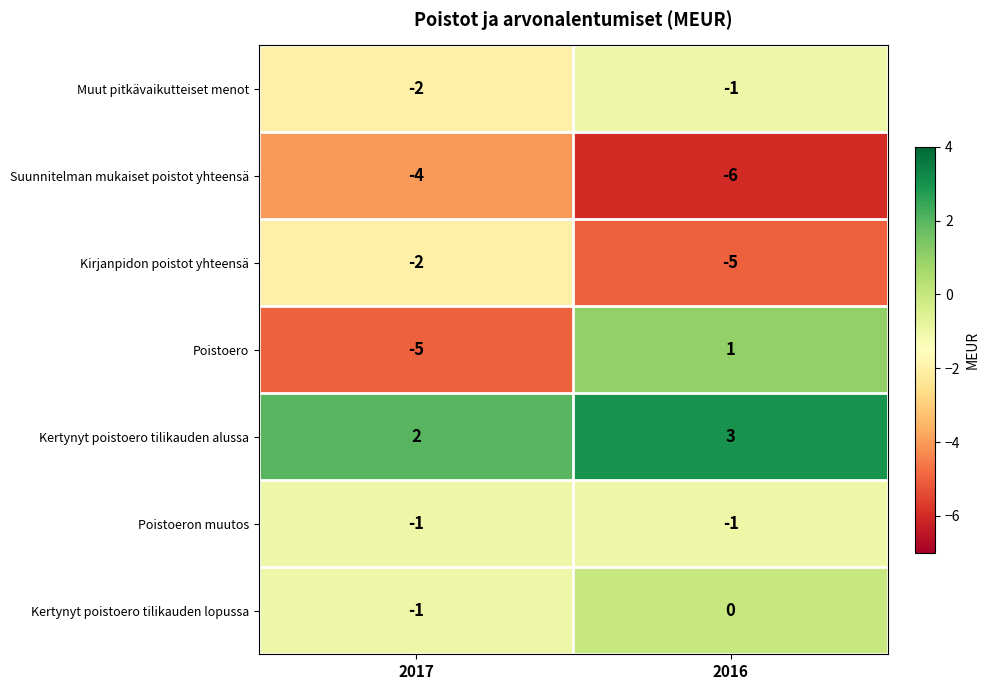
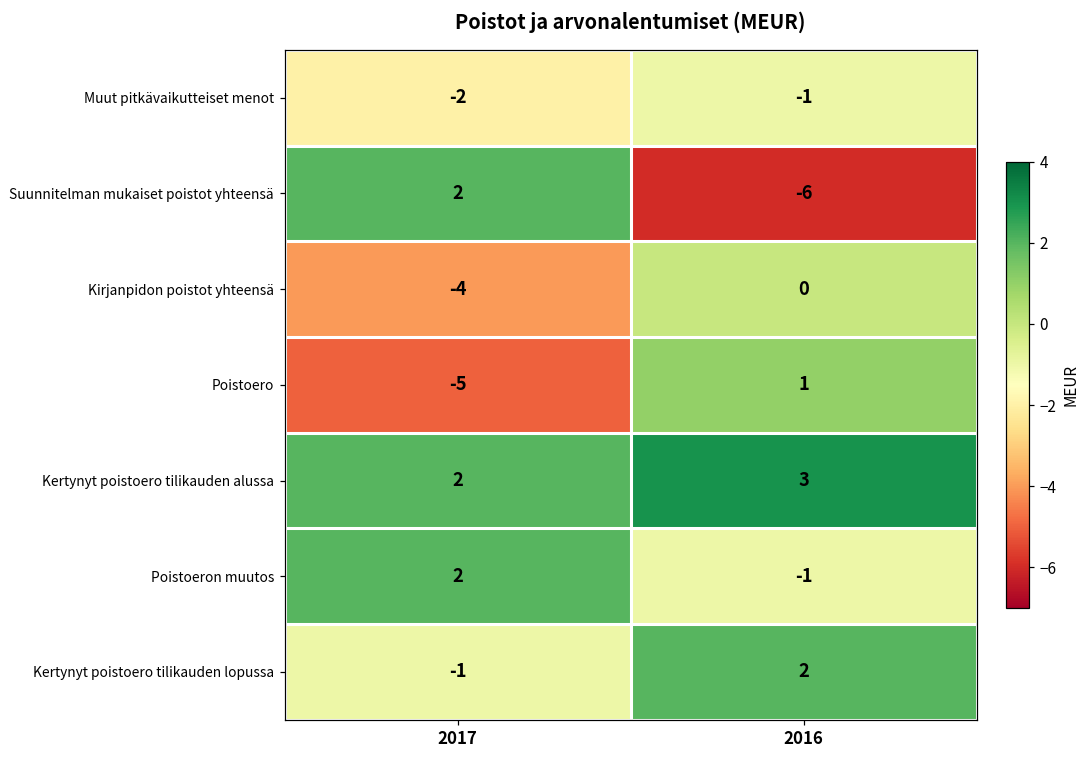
Suunnitelman mukaiset poistot yhteensä, 2017: -4 -> 2
Kirjanpidon poistot yhteensä, 2017: -2 -> -4
Kirjanpidon poistot yhteensä, 2016: -5 -> 0
Poistoeron muutos, 2017: -1 -> 2
Kertynyt poistoero tilikauden lopussa, 2016: 0 -> 2
